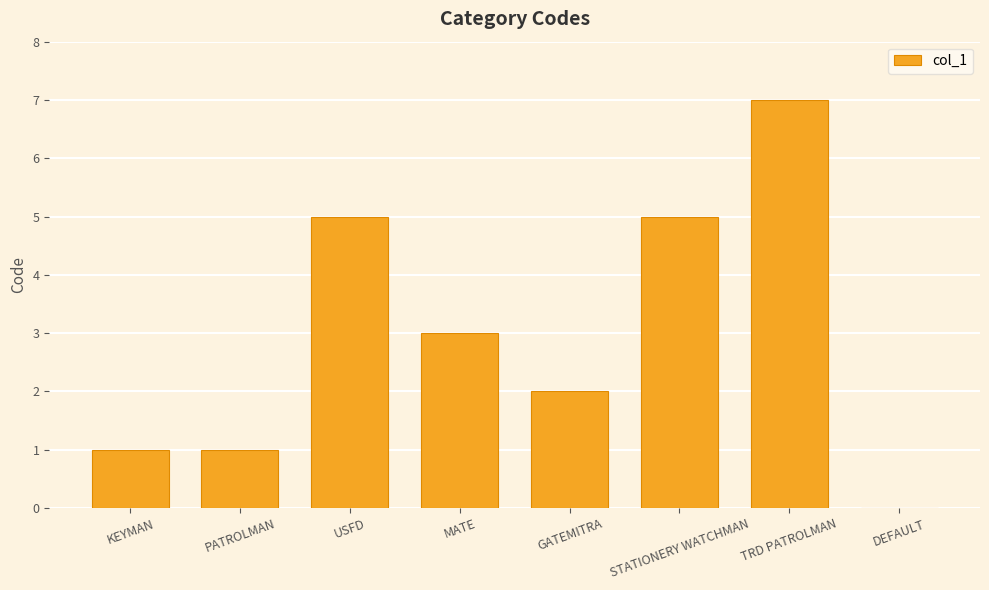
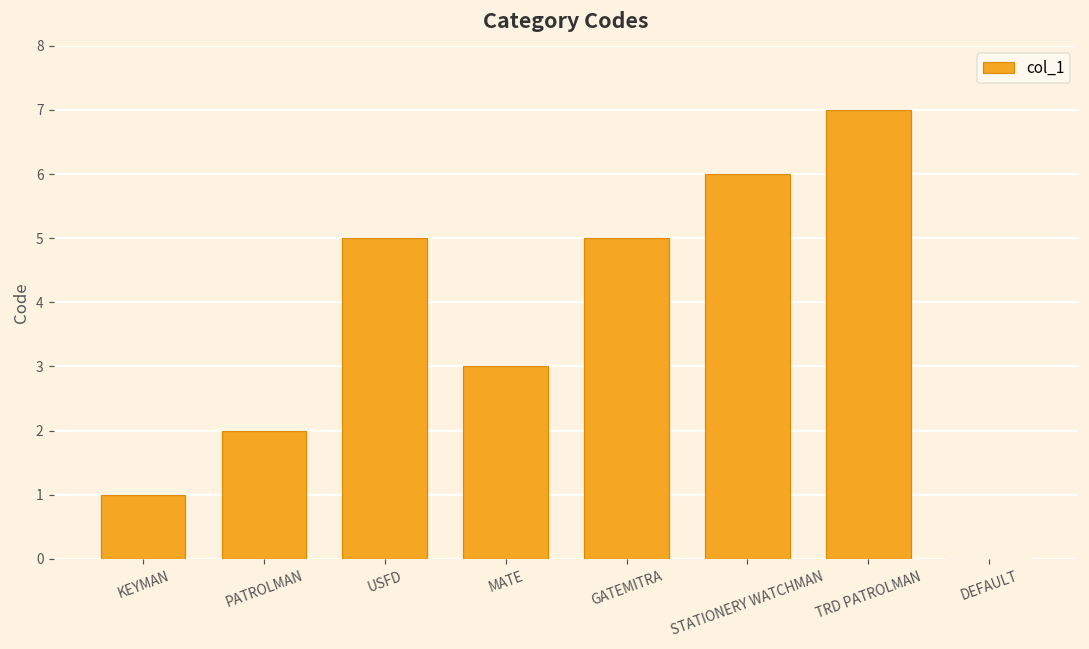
PATROLMAN: 1 -> 2
GATEMITRA: 2 -> 5
STATIONERY WATCHMAN: 5 -> 6
